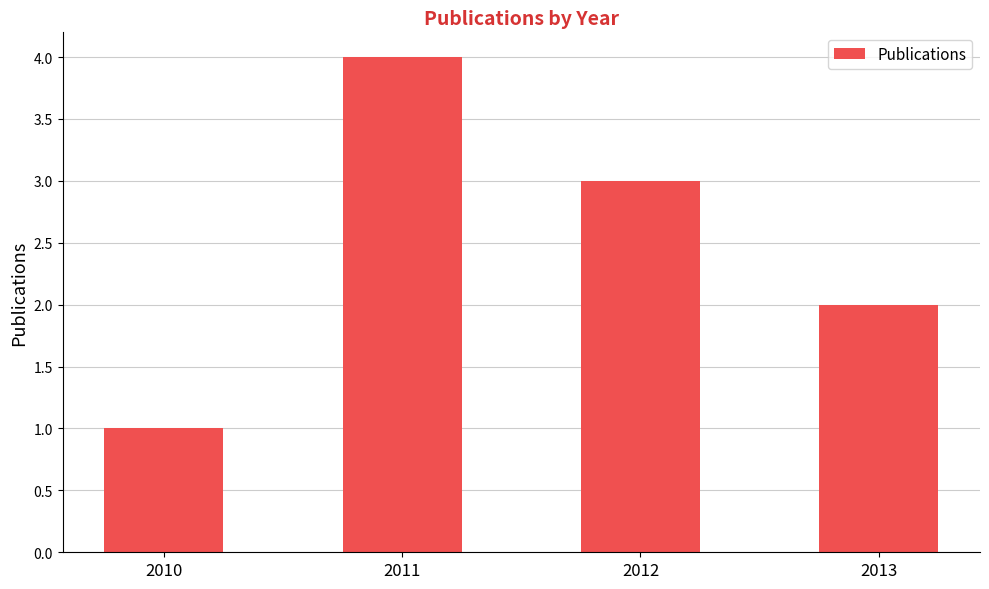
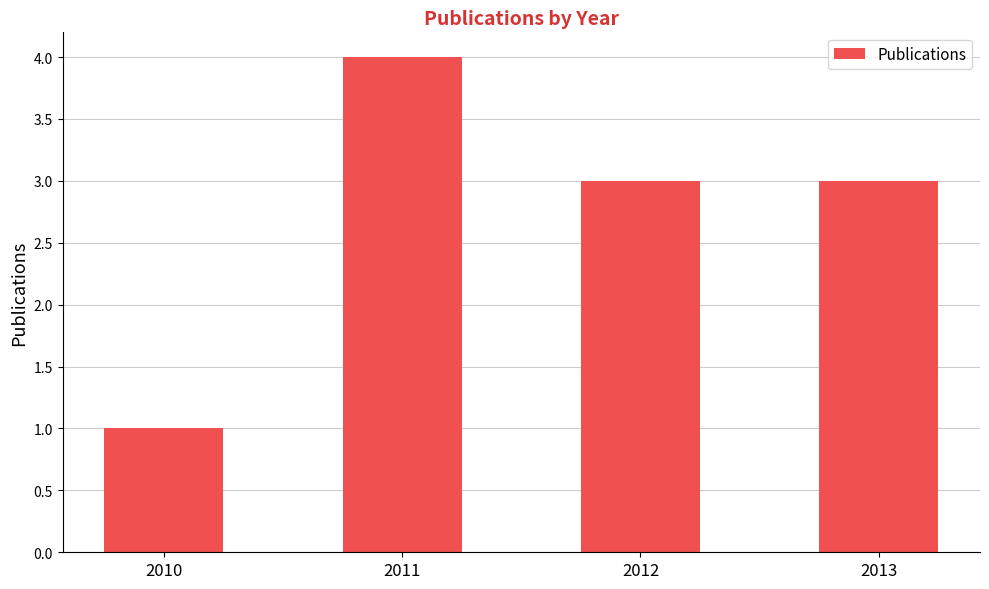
2013: 2 -> 3
